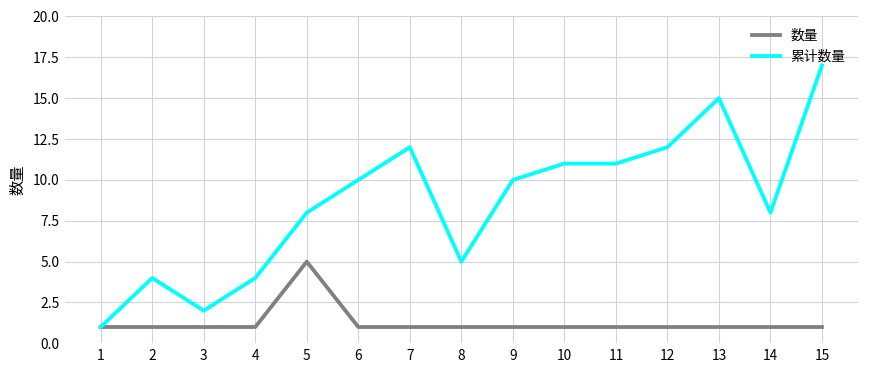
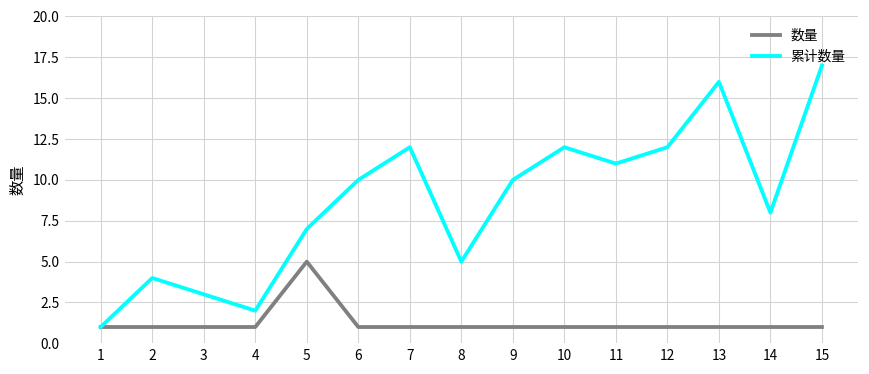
累计数量, 3: 2 -> 3
累计数量, 4: 4 -> 2
累计数量, 5: 8 -> 7
累计数量, 10: 11 -> 12
累计数量, 13: 15 -> 16
